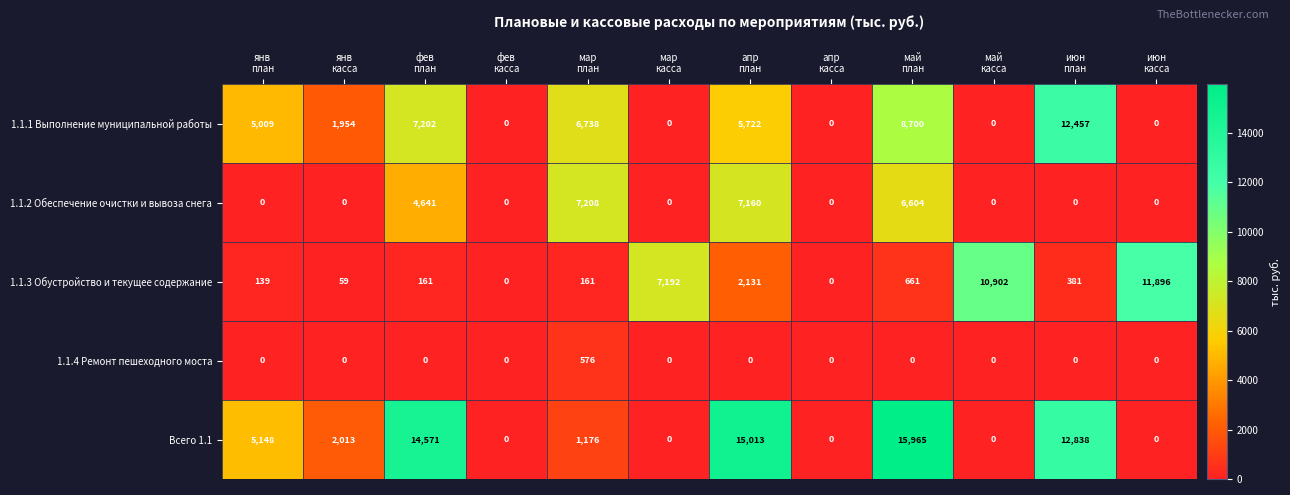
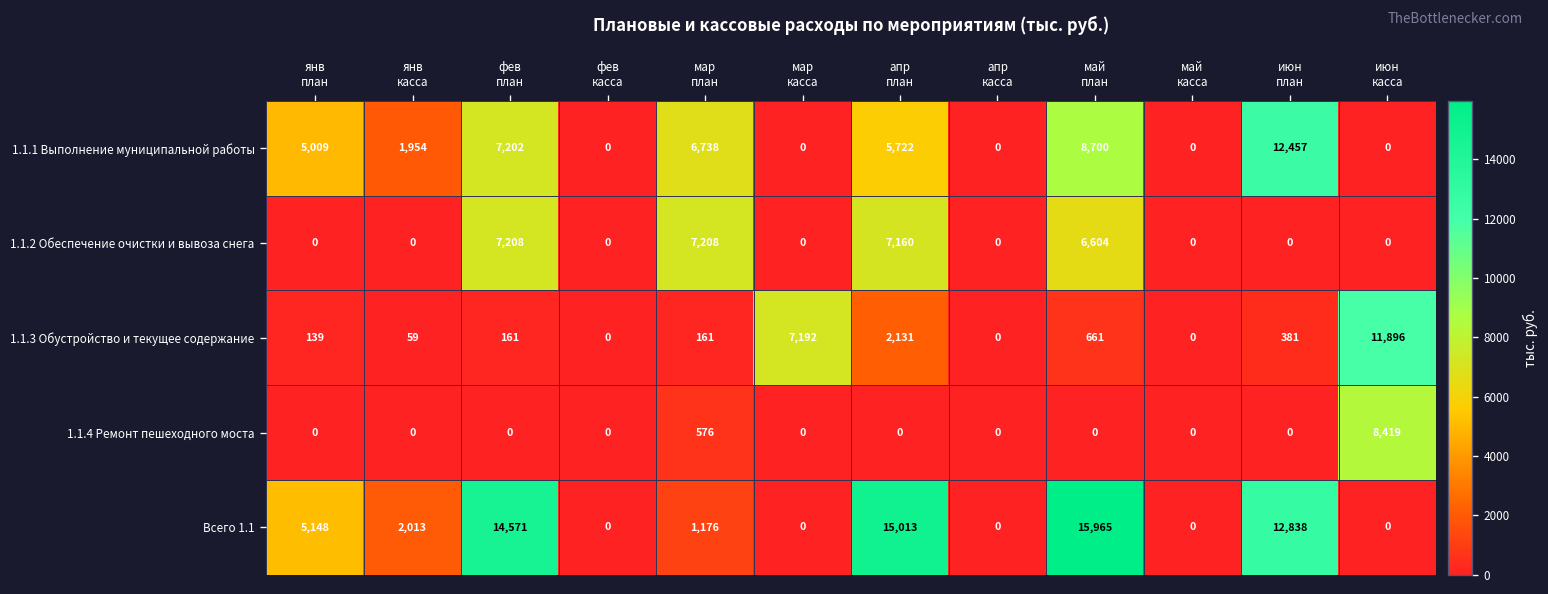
1.1.2 Обеспечение очистки и вывоза снега, фев план: 4,641 -> 7,208
1.1.3 Обустройство и текущее содержание, май касса: 10,902 -> 0
1.1.4 Ремонт пешеходного моста, июн касса: 0 -> 8,419
